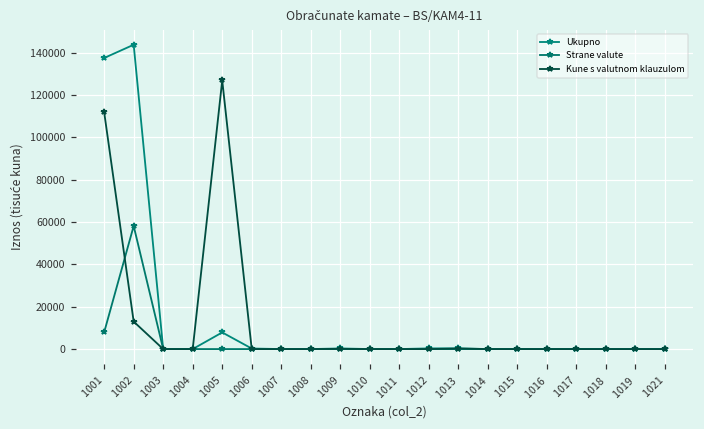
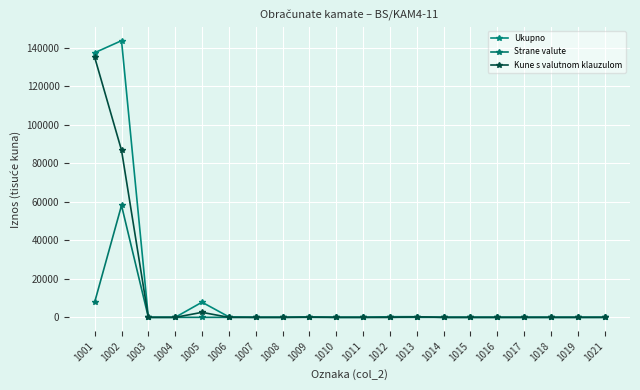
Kune s valutnom klauzulom, 1001: 112000 -> 135000
Kune s valutnom klauzulom, 1002: 13000 -> 87000
Kune s valutnom klauzulom, 1005: 127000 -> 3000
